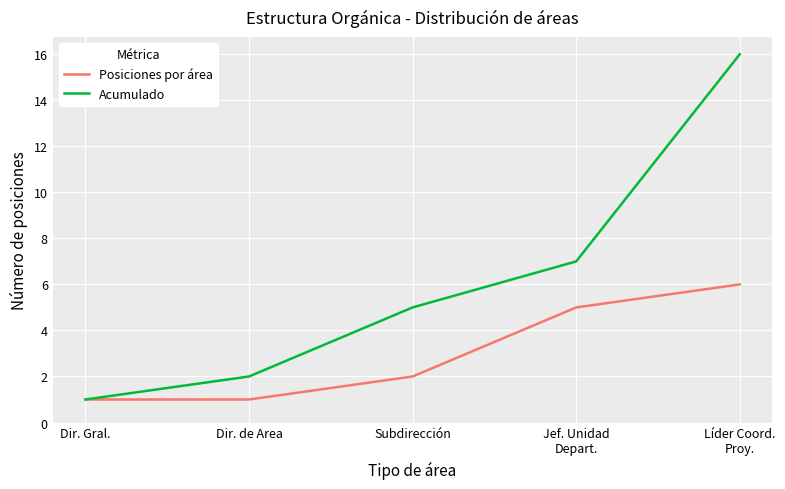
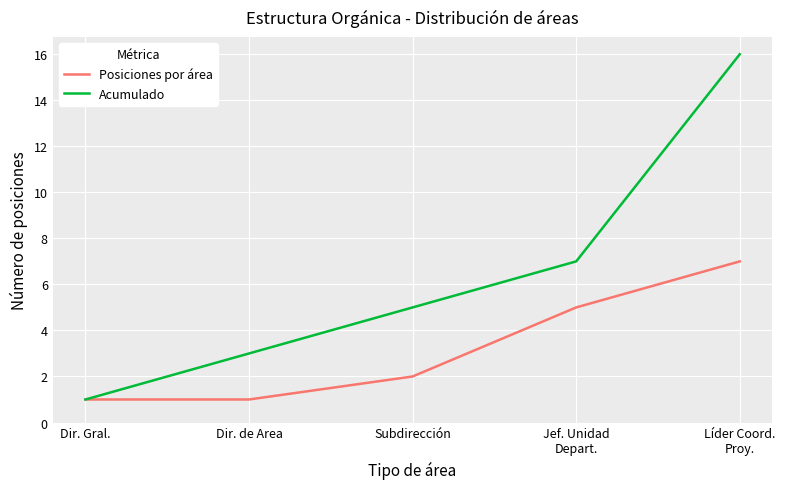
Acumulado, Dir. de Area: 2 -> 3
Posiciones por área, Líder Coord. Proy.: 6 -> 7
